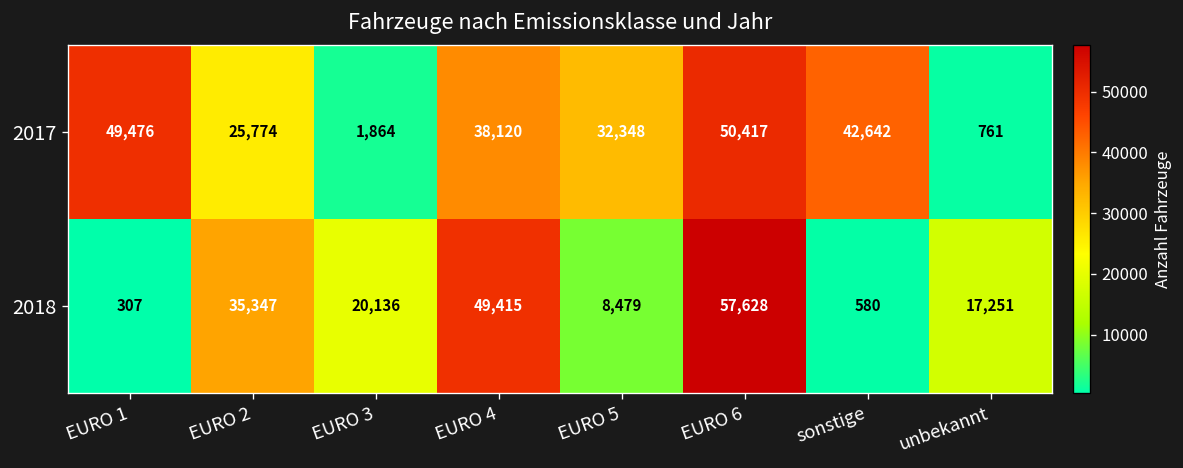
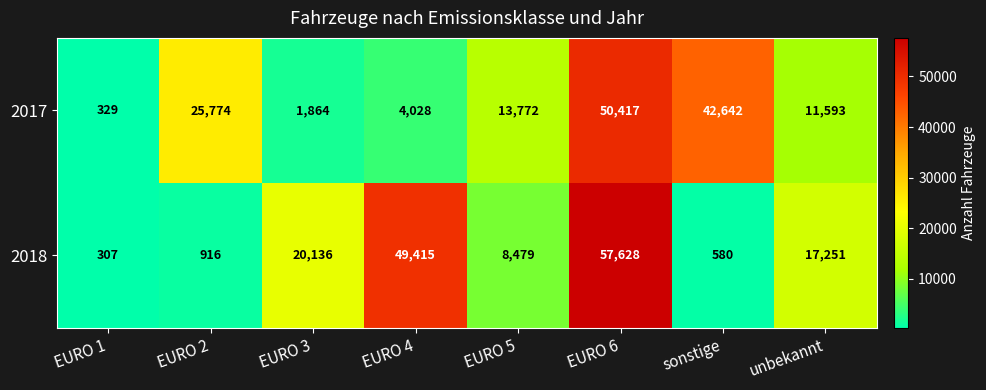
2017, EURO 1: 49,476 -> 329
2017, EURO 4: 38,120 -> 4,028
2017, EURO 5: 32,348 -> 13,772
2017, unbekannt: 761 -> 11,593
2018, EURO 2: 35,347 -> 916
